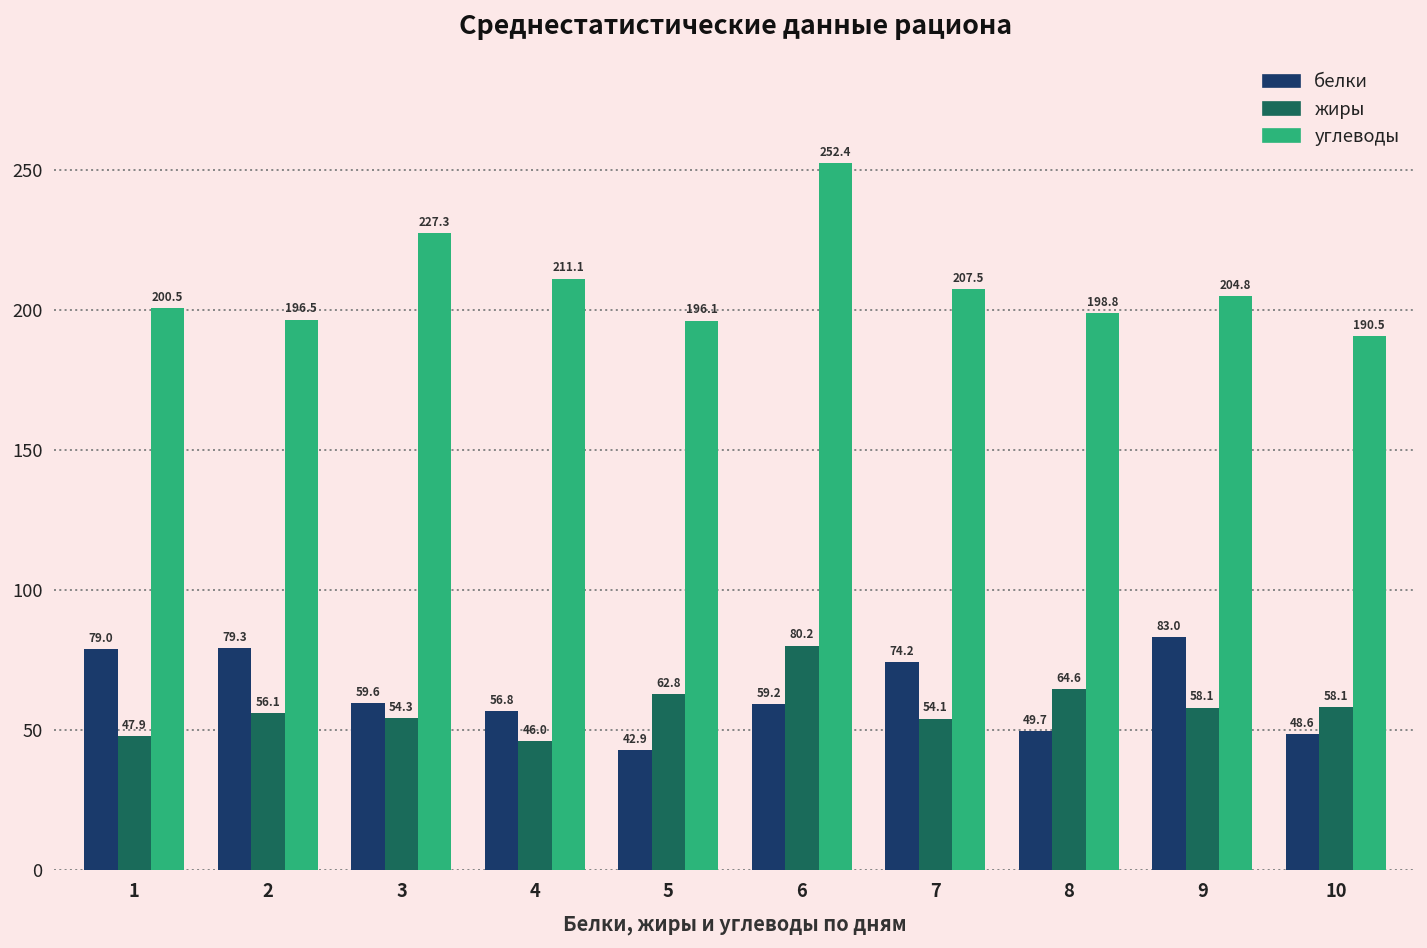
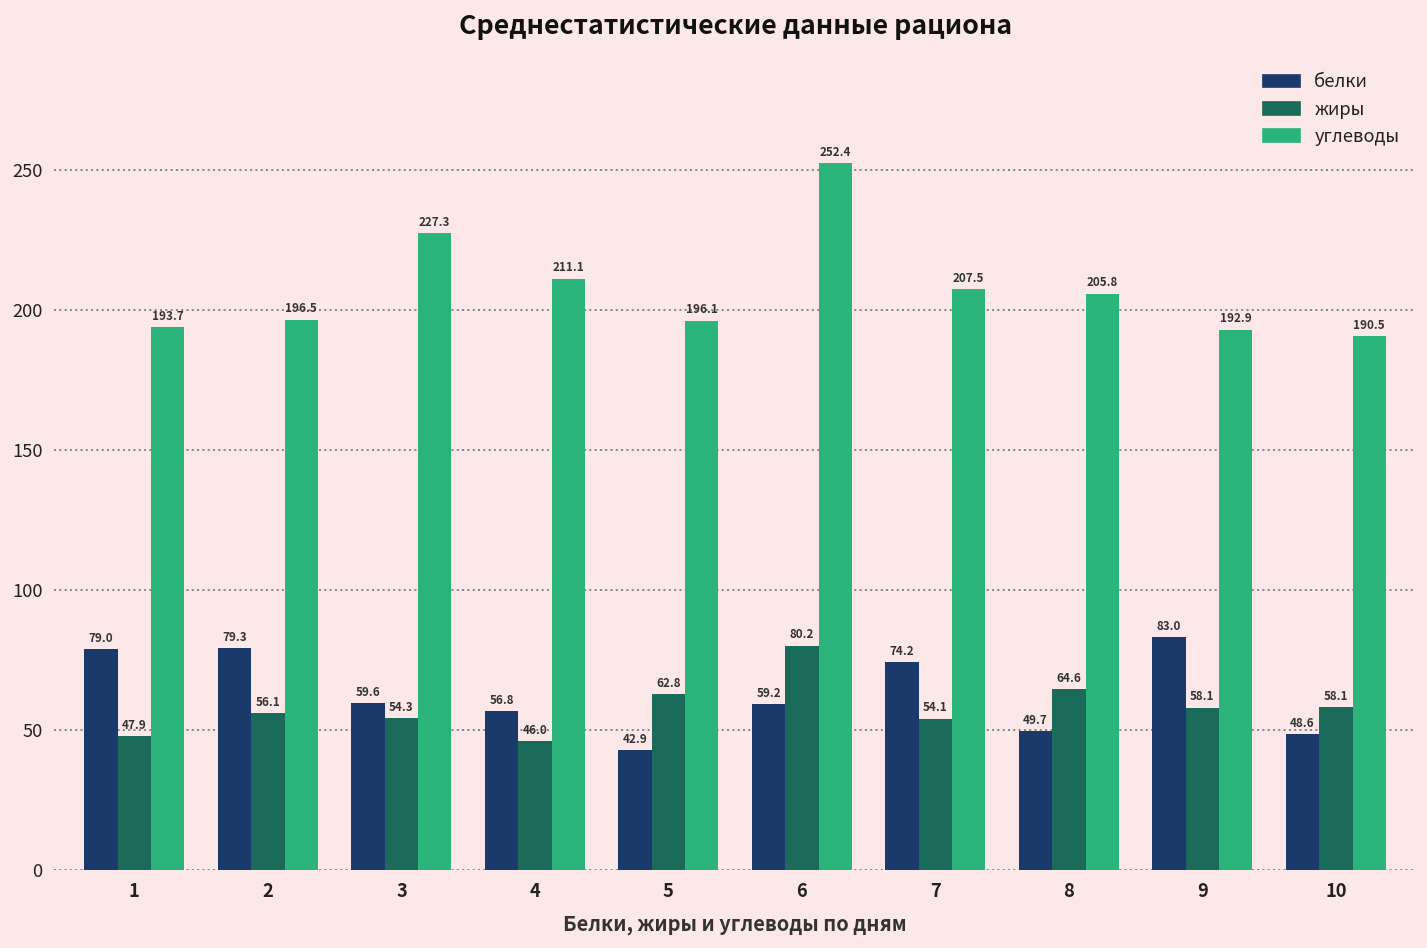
углеводы, 1: 200.5 -> 193.7
углеводы, 8: 198.8 -> 205.8
углеводы, 9: 204.8 -> 192.9
